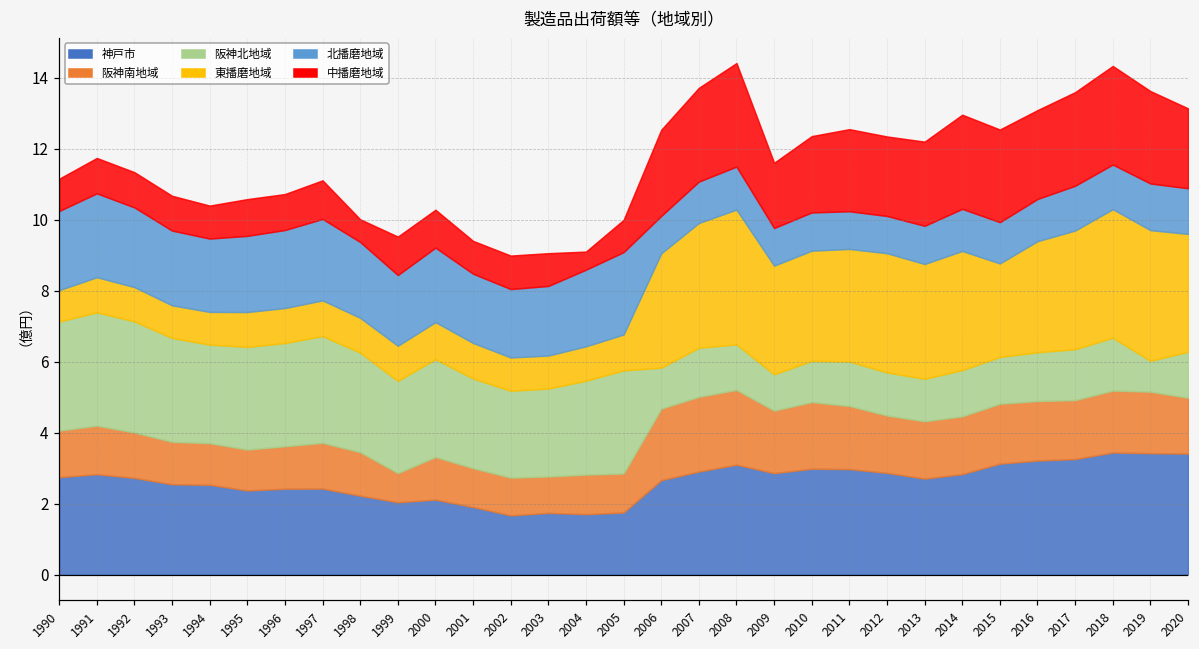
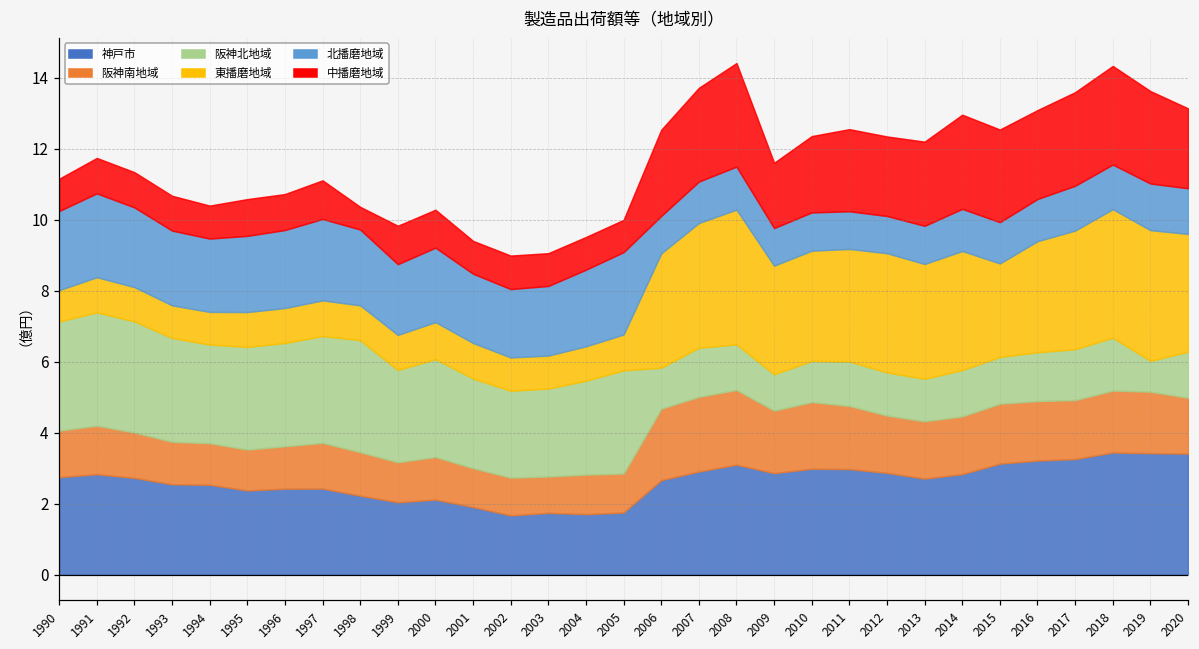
阪神北地域, 1998: 2.8 -> 3.2
阪神南地域, 1999: 0.8 -> 1.1
中播磨地域, 2004: 0.5 -> 0.9
